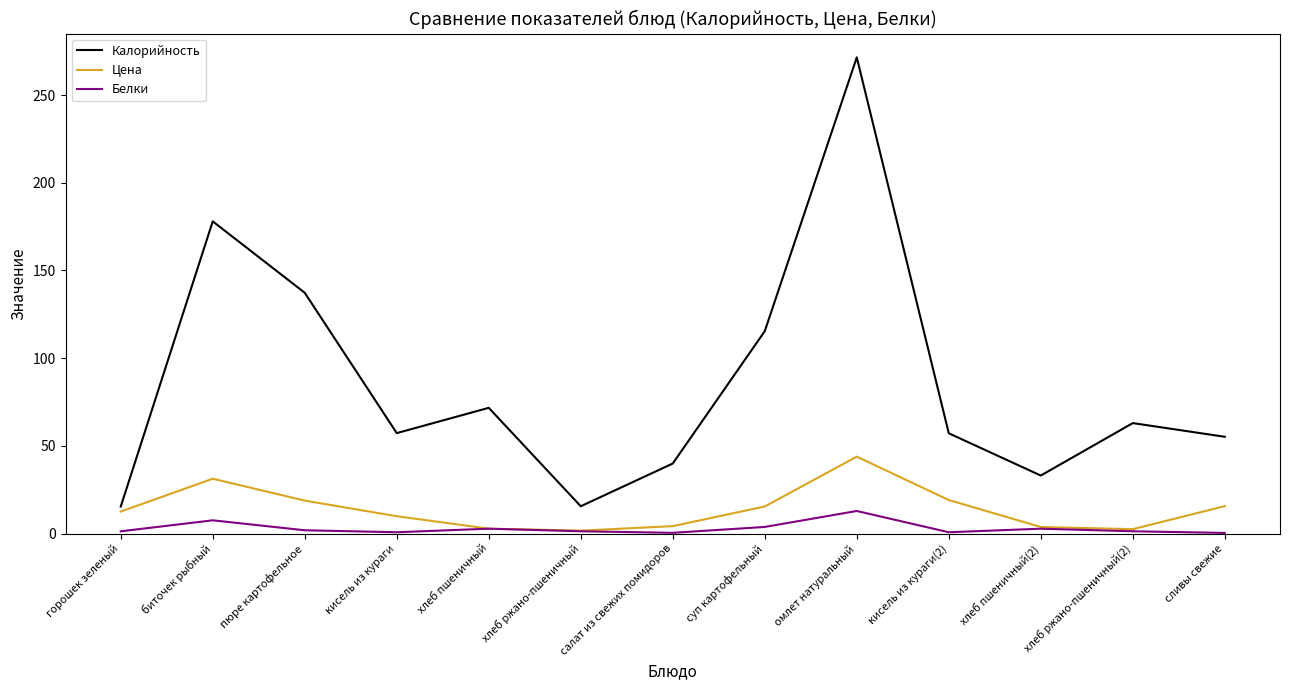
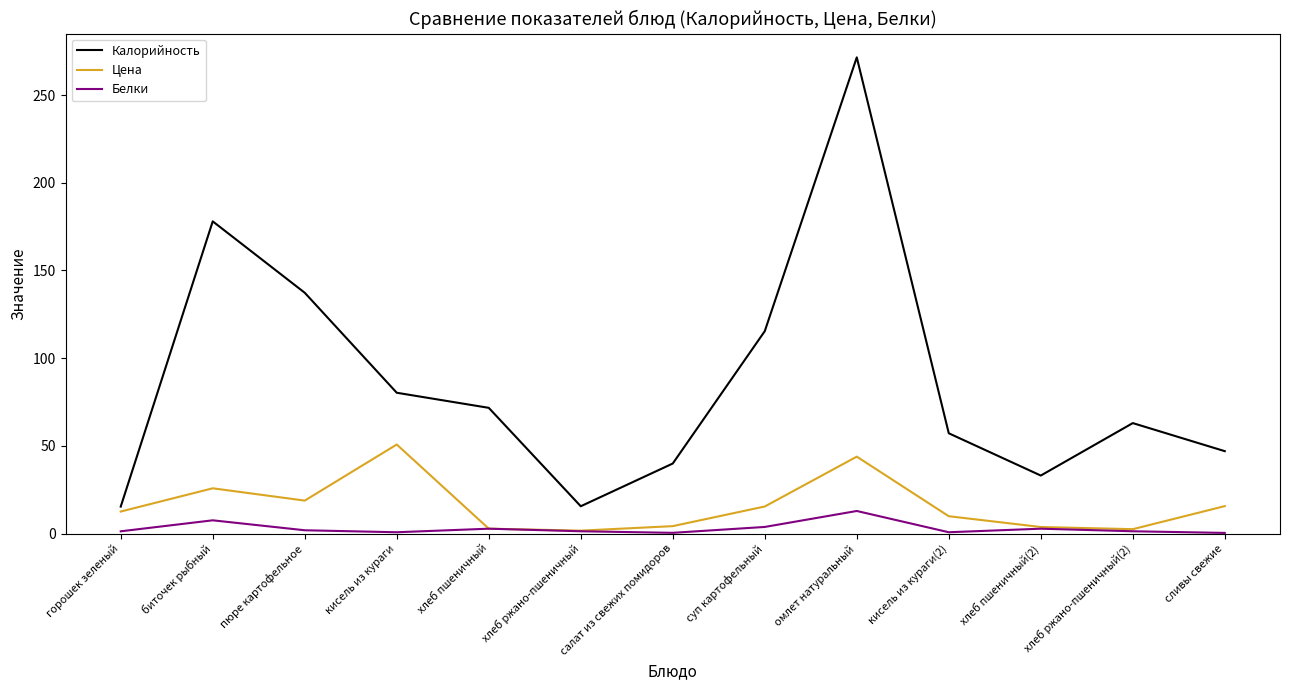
Цена, биточек рыбный: 31 -> 26
Калорийность, кисель из кураги: 57 -> 80
Цена, кисель из кураги: 10 -> 51
Цена, кисель из кураги(2): 19 -> 10
Калорийность, сливы свежие: 55 -> 47
